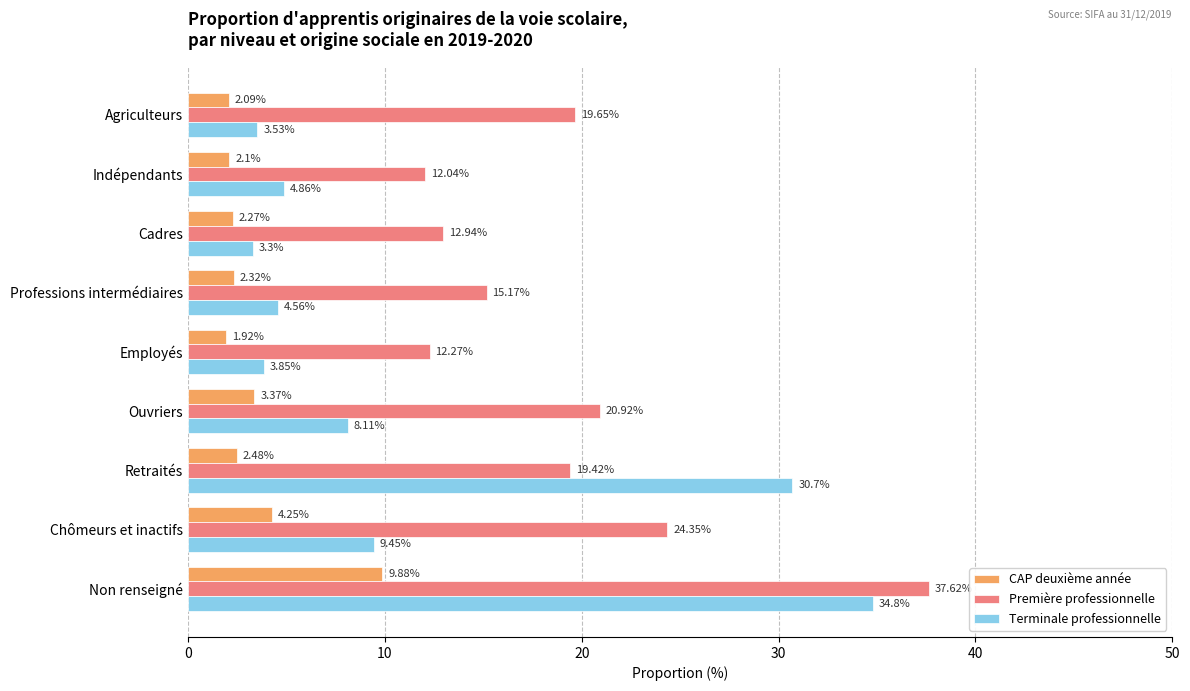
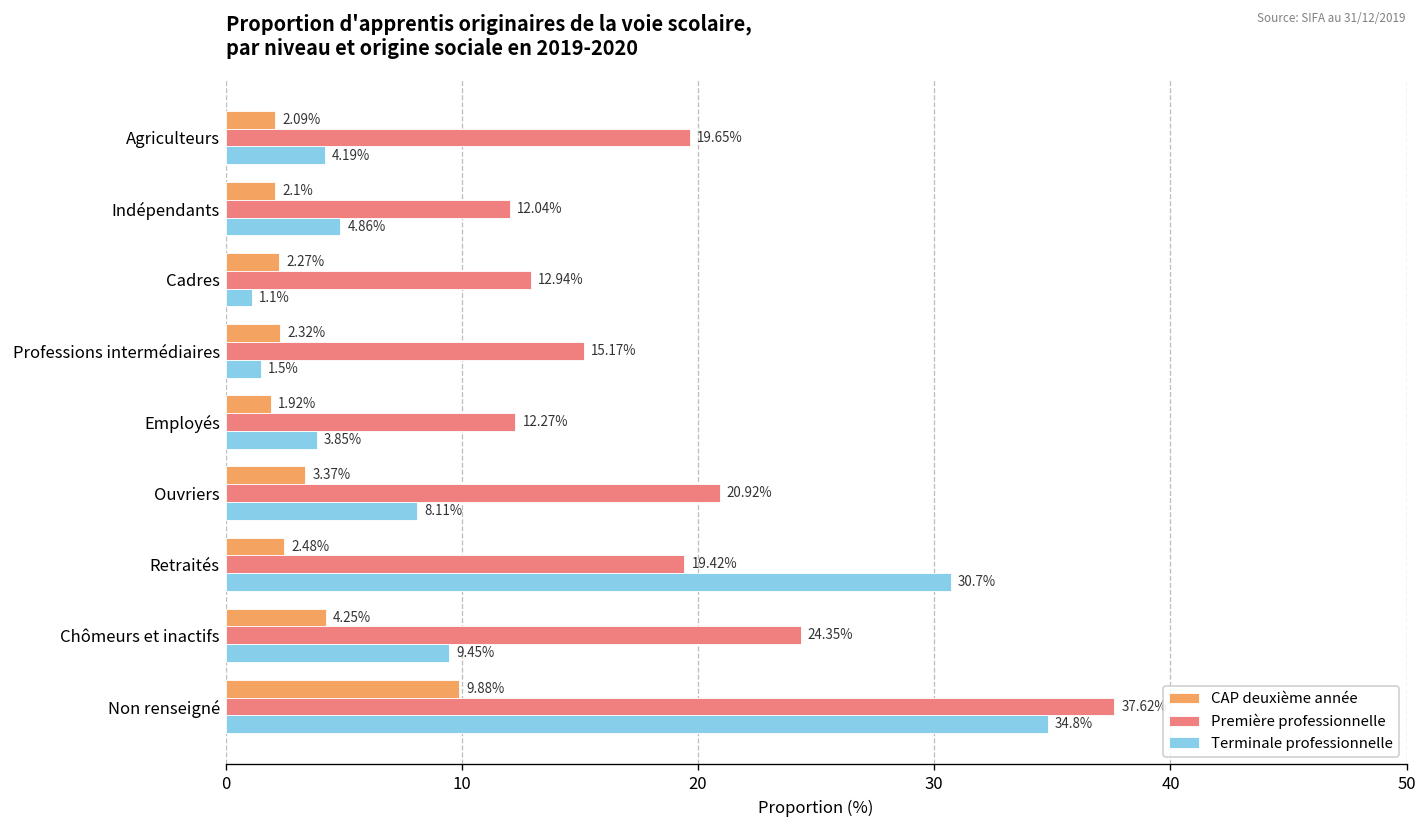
Terminale professionnelle, Agriculteurs: 3.53% -> 4.19%
Terminale professionnelle, Cadres: 3.3% -> 1.1%
Terminale professionnelle, Professions intermédiaires: 4.56% -> 1.5%
